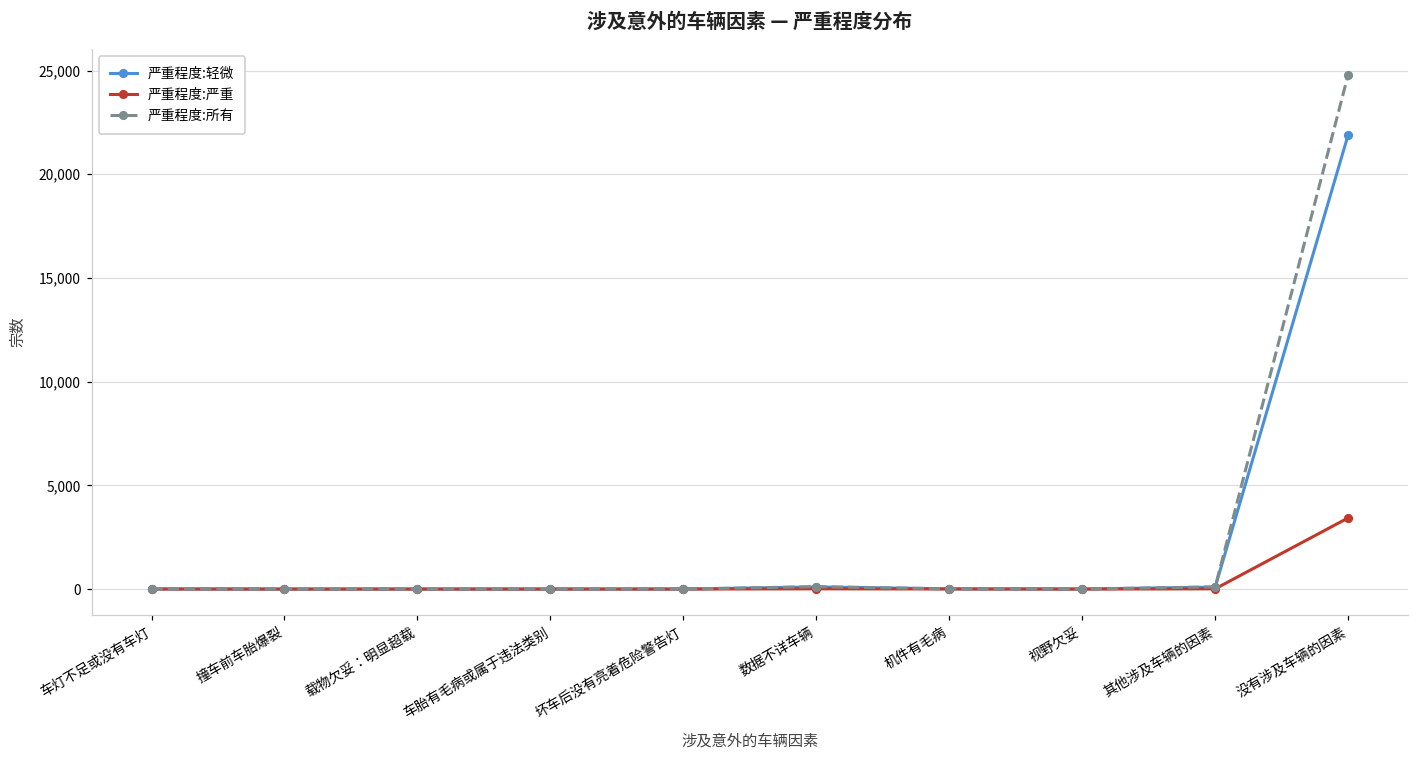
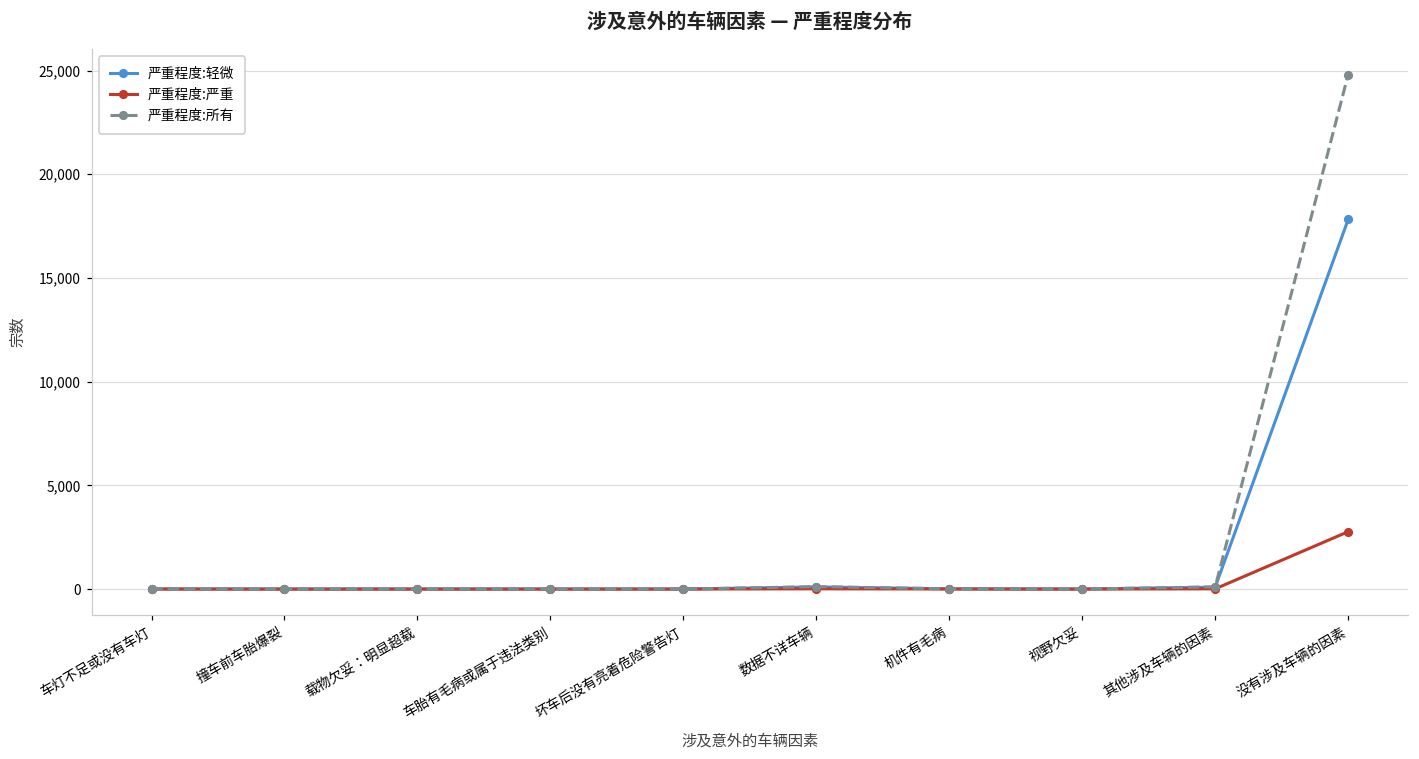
严重程度:轻微, 没有涉及车辆的因素: 21,900 -> 17,800
严重程度:严重, 没有涉及车辆的因素: 3,400 -> 2,800
